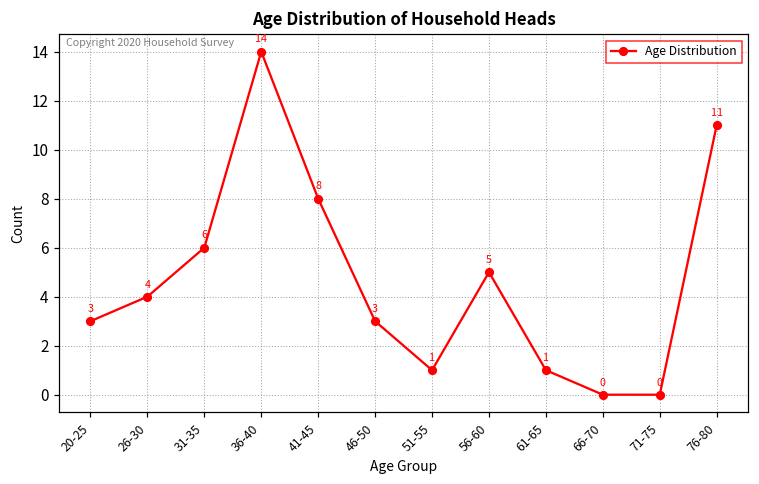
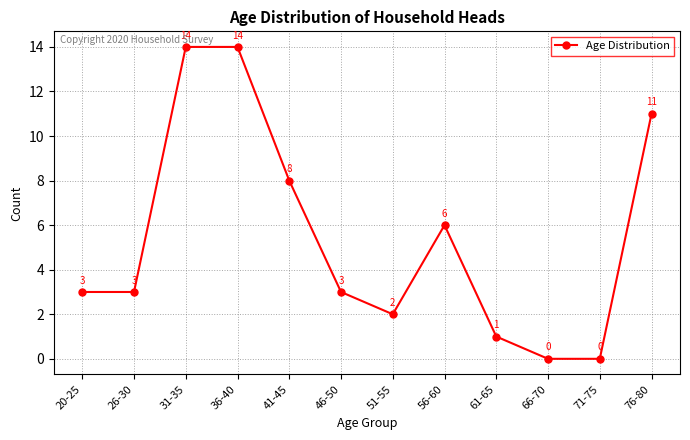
26-30: 4 -> 3
31-35: 6 -> 14
51-55: 1 -> 2
56-60: 5 -> 6
